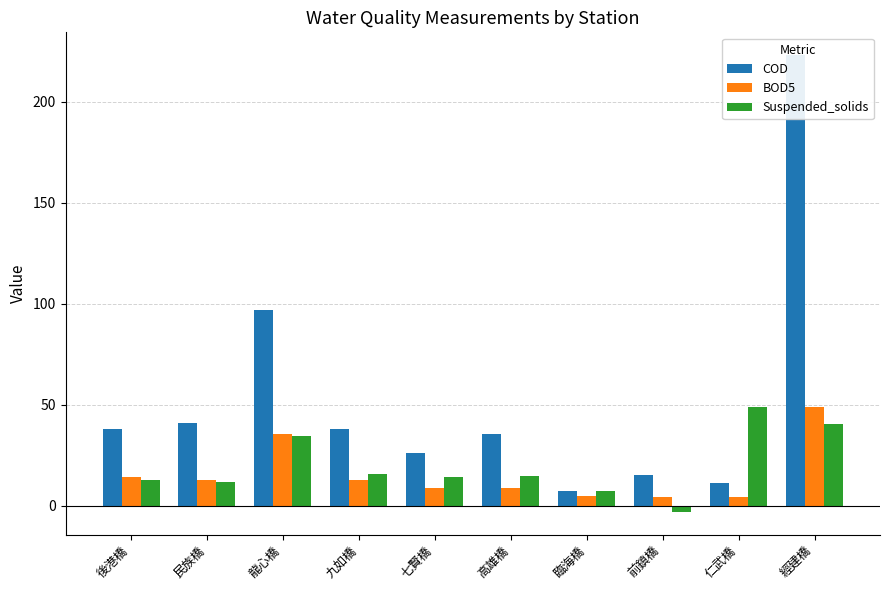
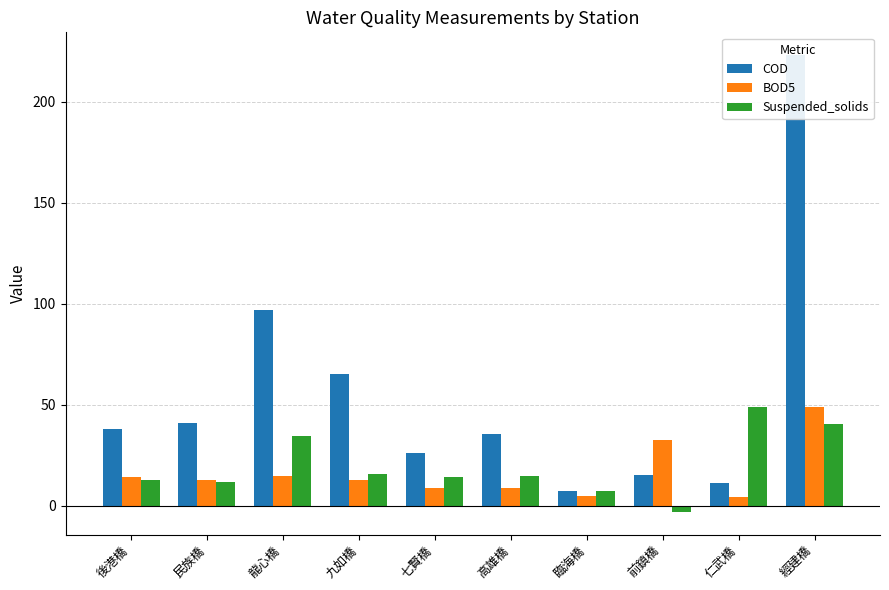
BOD5, 龍心橋: 36 -> 15
COD, 九如橋: 38 -> 65
BOD5, 前鎮橋: 5 -> 33
